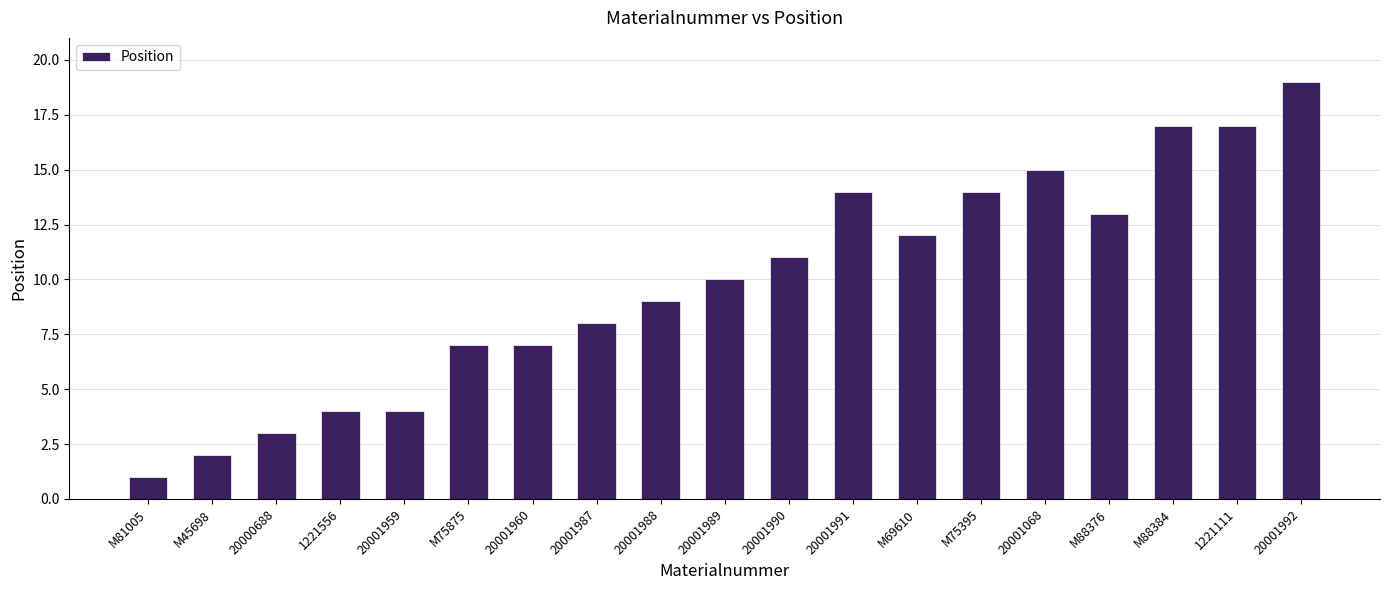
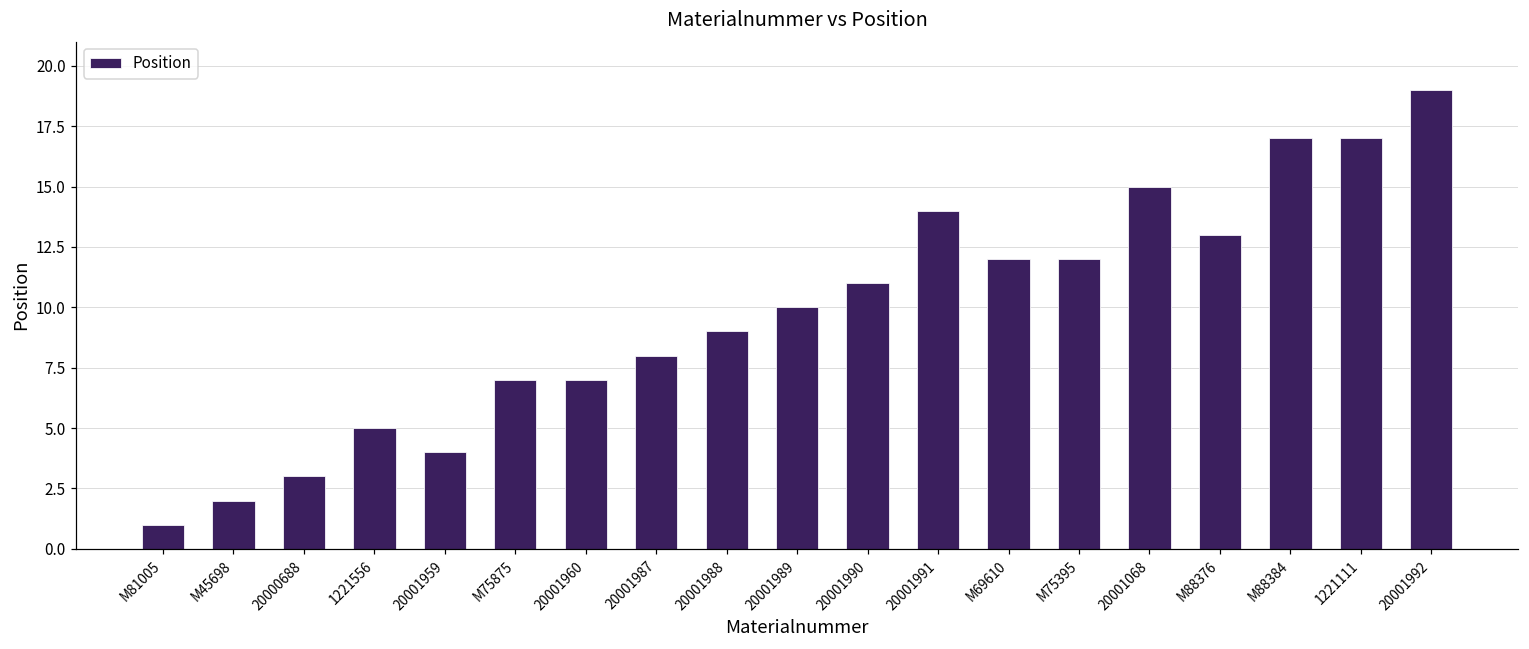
1221556: 4 -> 5
M75395: 14 -> 12
